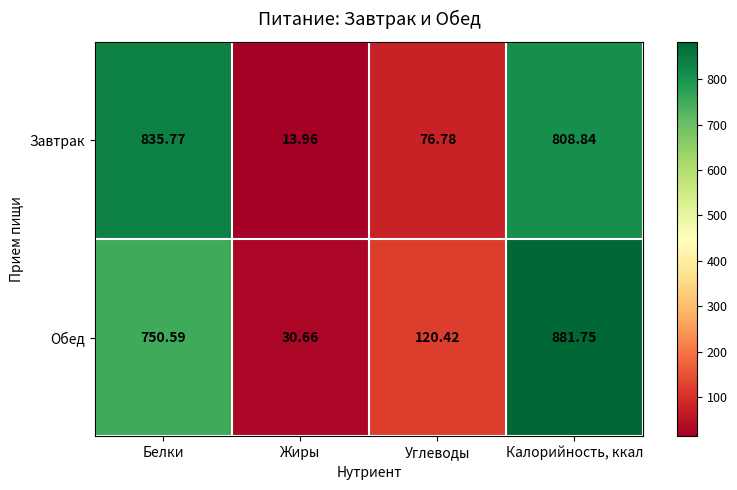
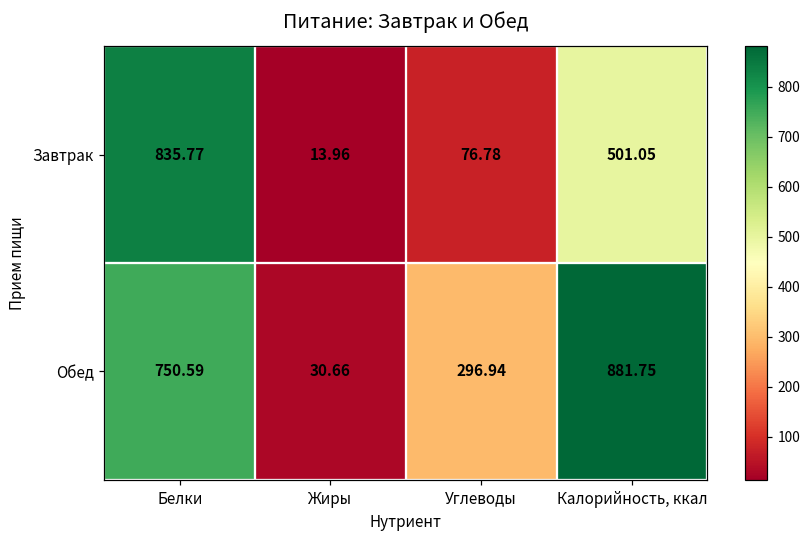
Завтрак, Калорийность, ккал: 808.84 -> 501.05
Обед, Углеводы: 120.42 -> 296.94
